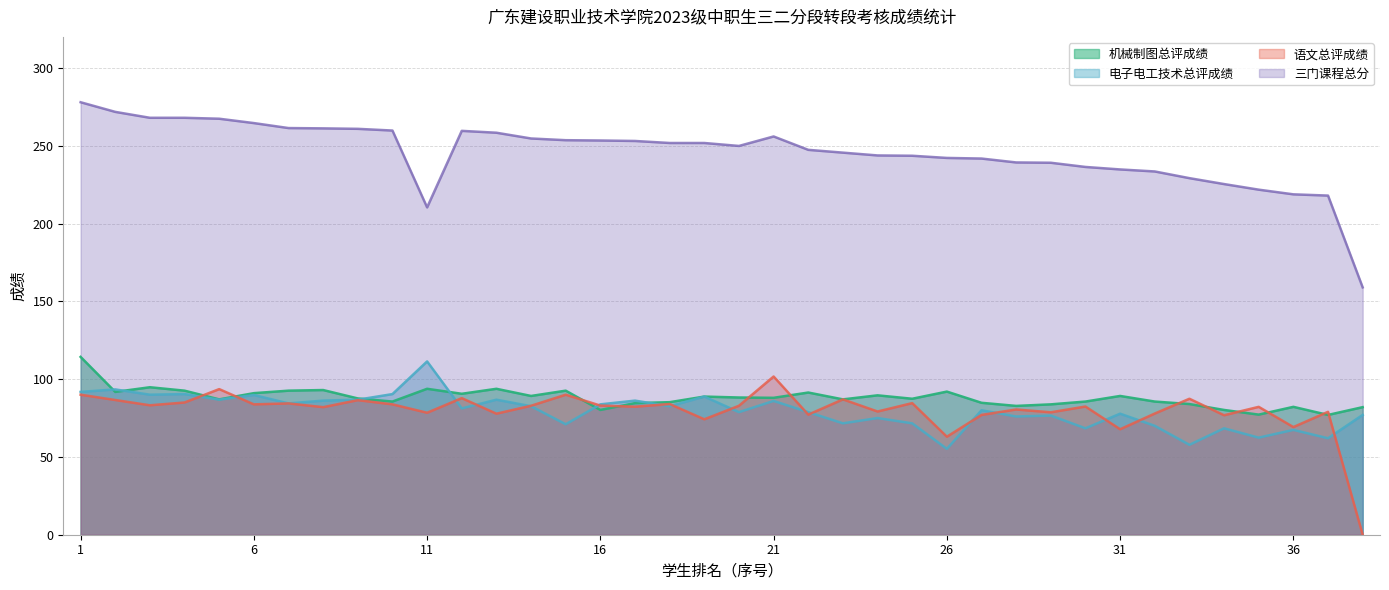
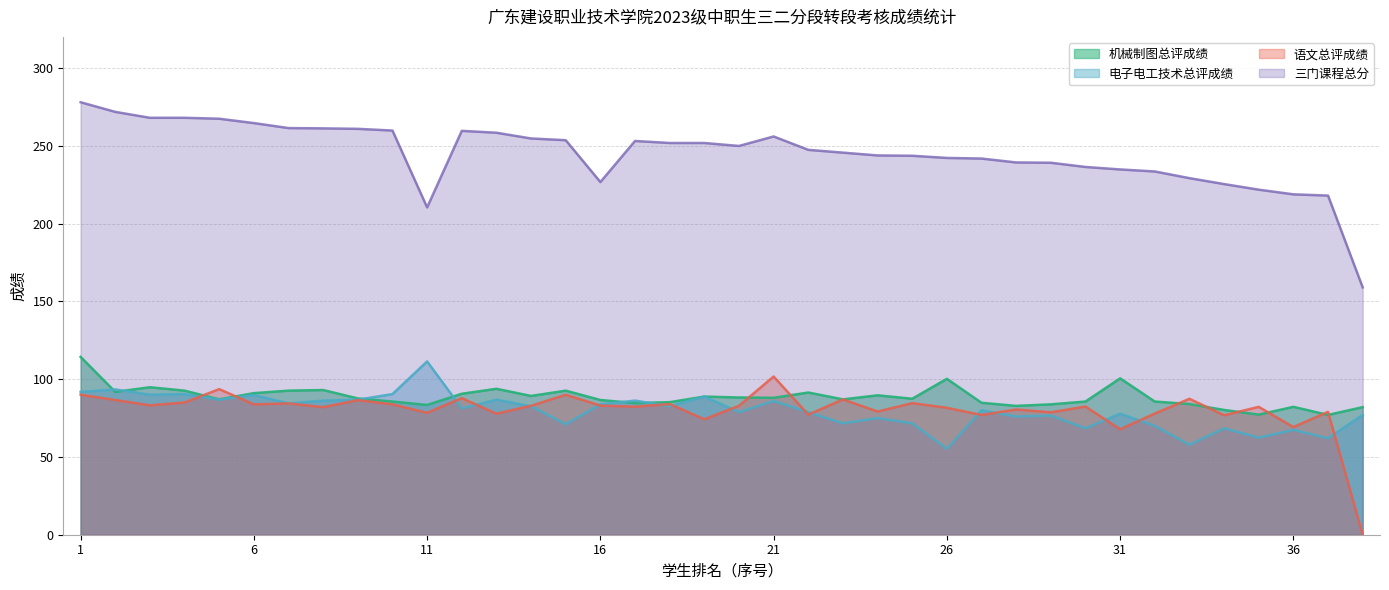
机械制图总评成绩, 11: 94 -> 83
机械制图总评成绩, 16: 80 -> 87
三门课程总分, 16: 253 -> 227
机械制图总评成绩, 26: 92 -> 100
语文总评成绩, 26: 63 -> 82
机械制图总评成绩, 31: 89 -> 101
